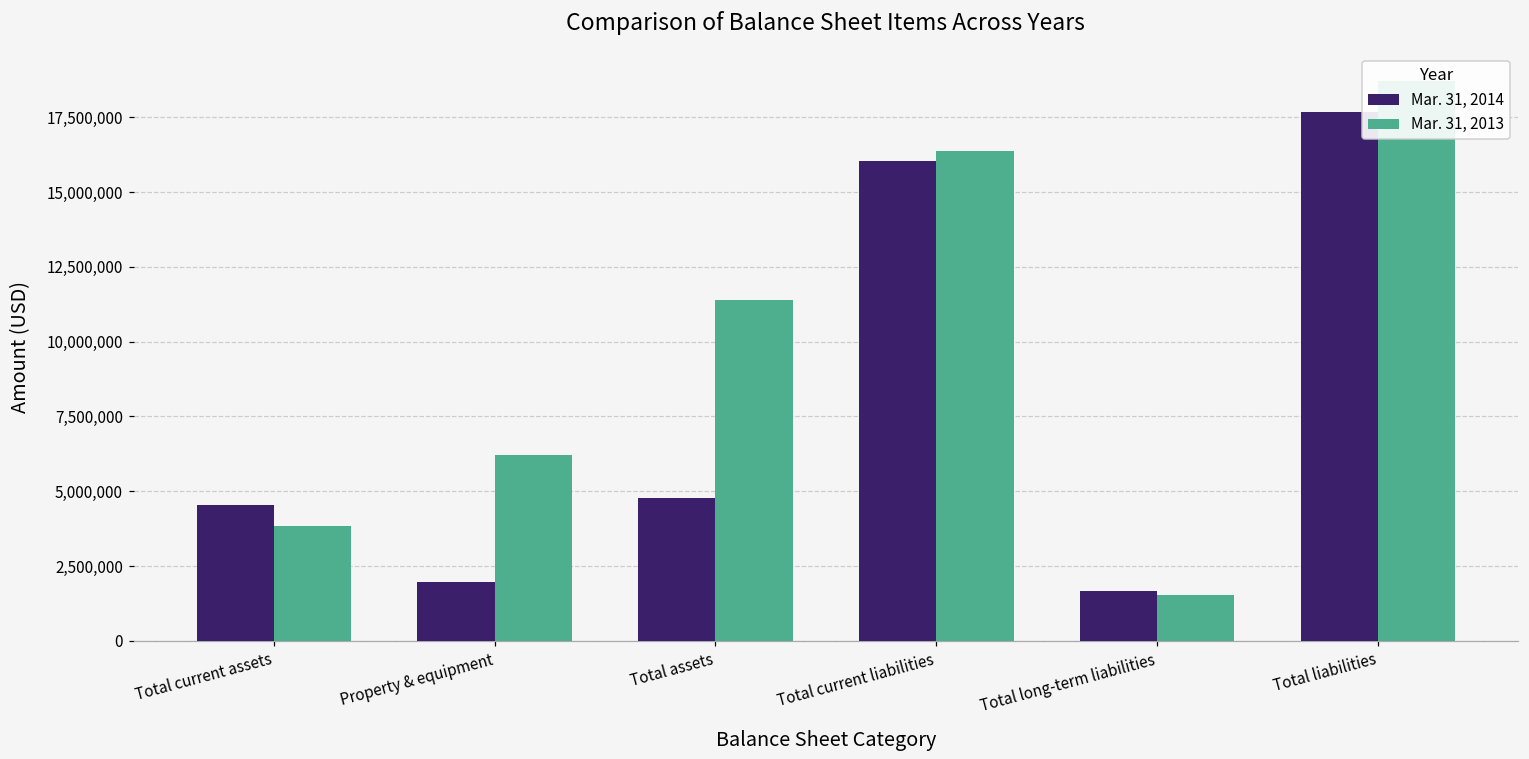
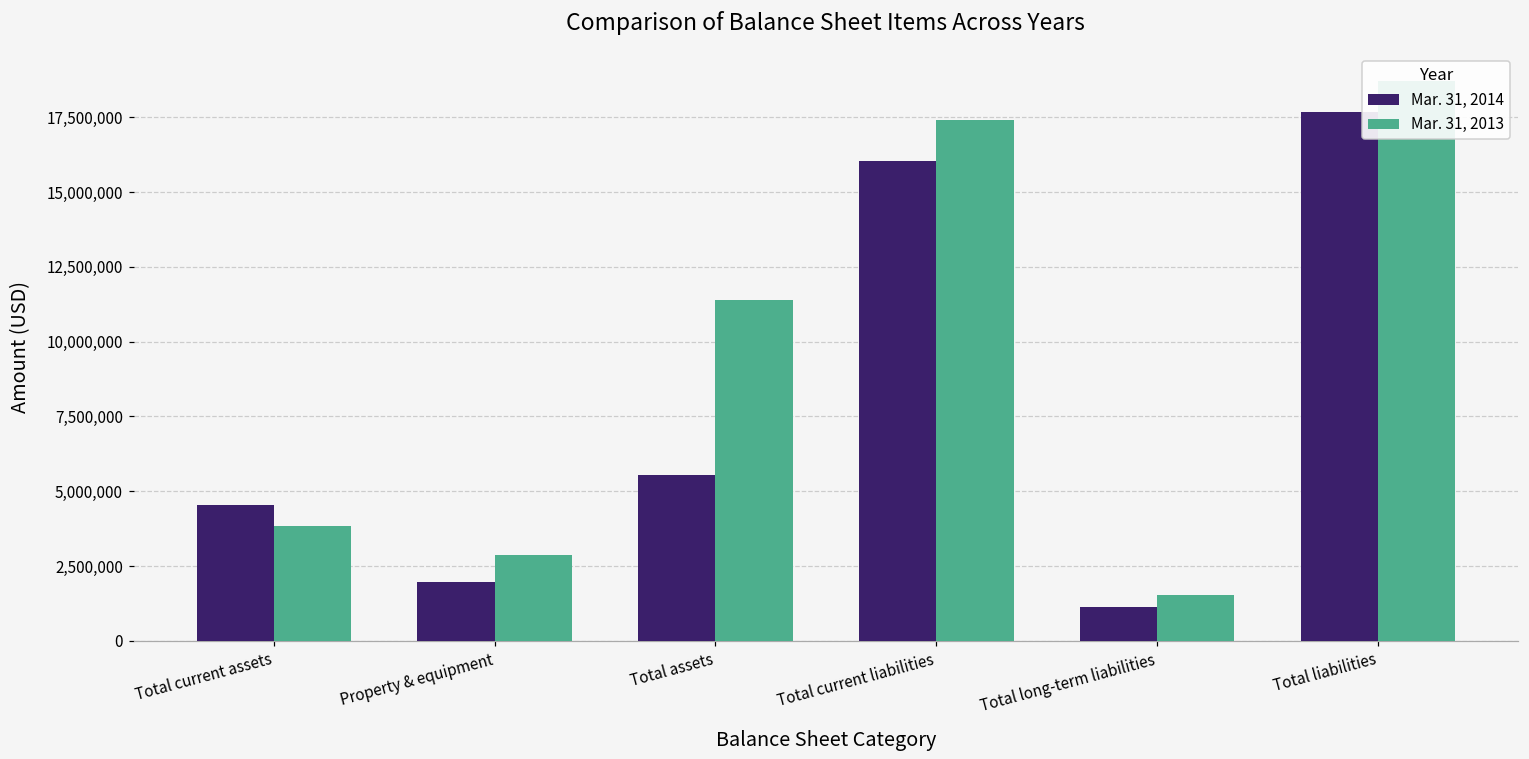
Mar. 31, 2013, Property & equipment: 6,200,000 -> 2,900,000
Mar. 31, 2014, Total assets: 4,800,000 -> 5,500,000
Mar. 31, 2013, Total current liabilities: 16,400,000 -> 17,400,000
Mar. 31, 2014, Total long-term liabilities: 1,700,000 -> 1,100,000
